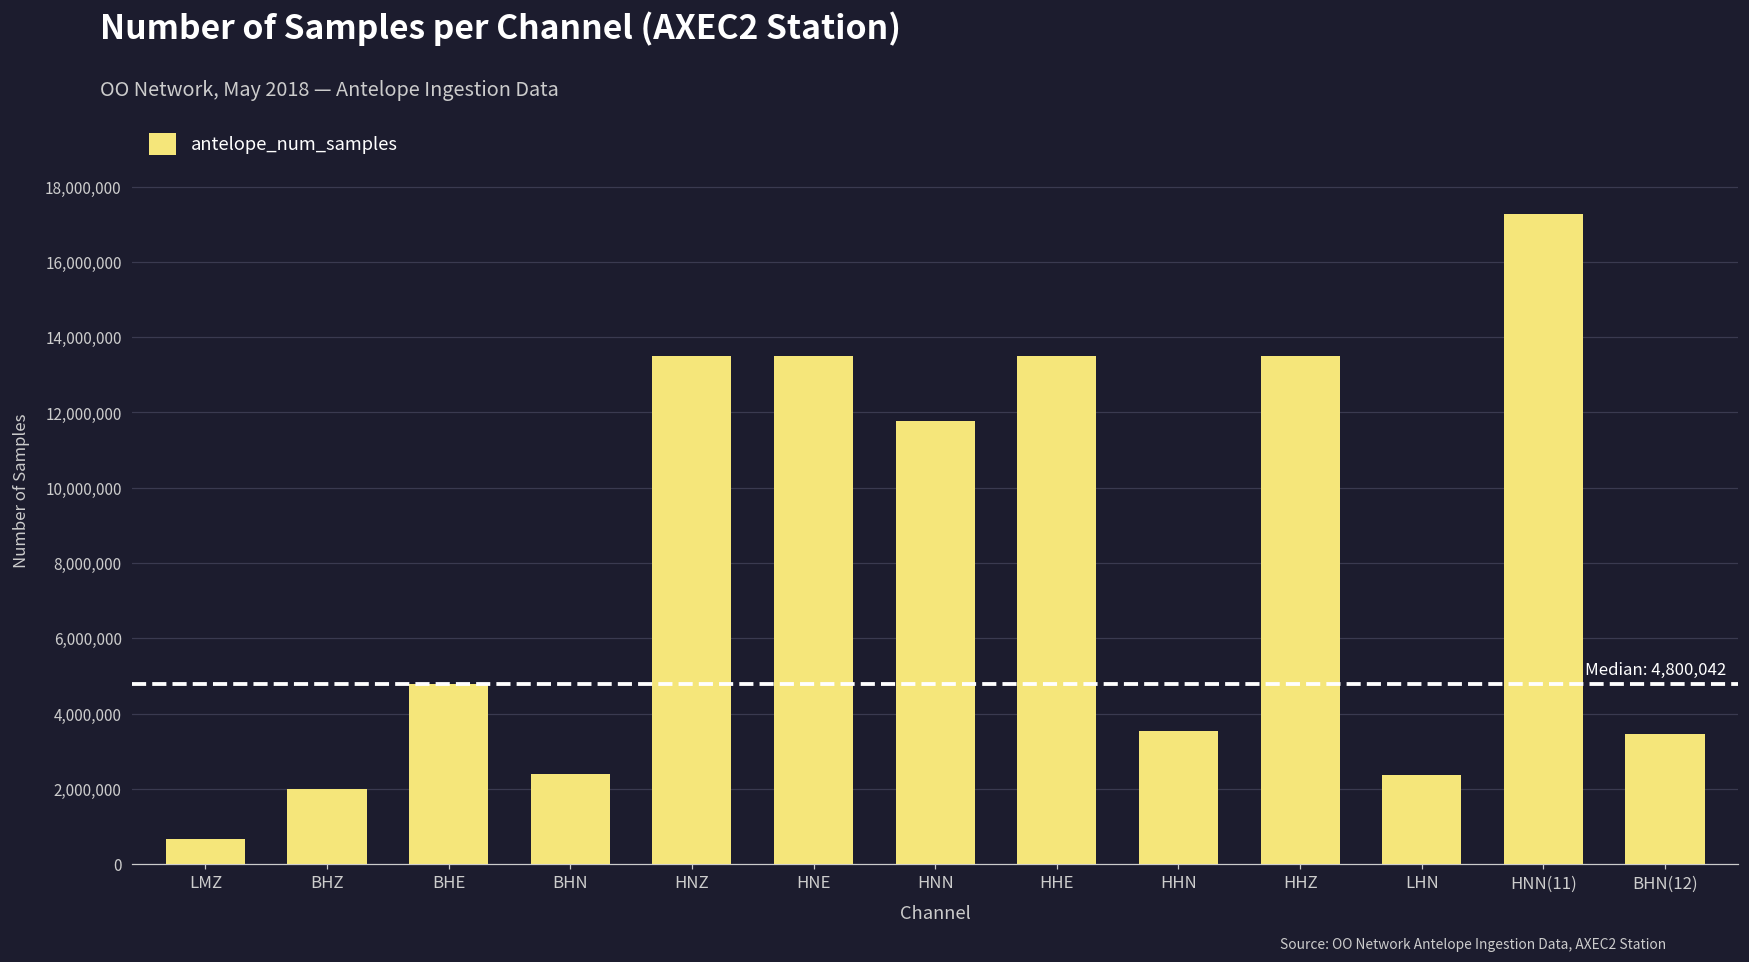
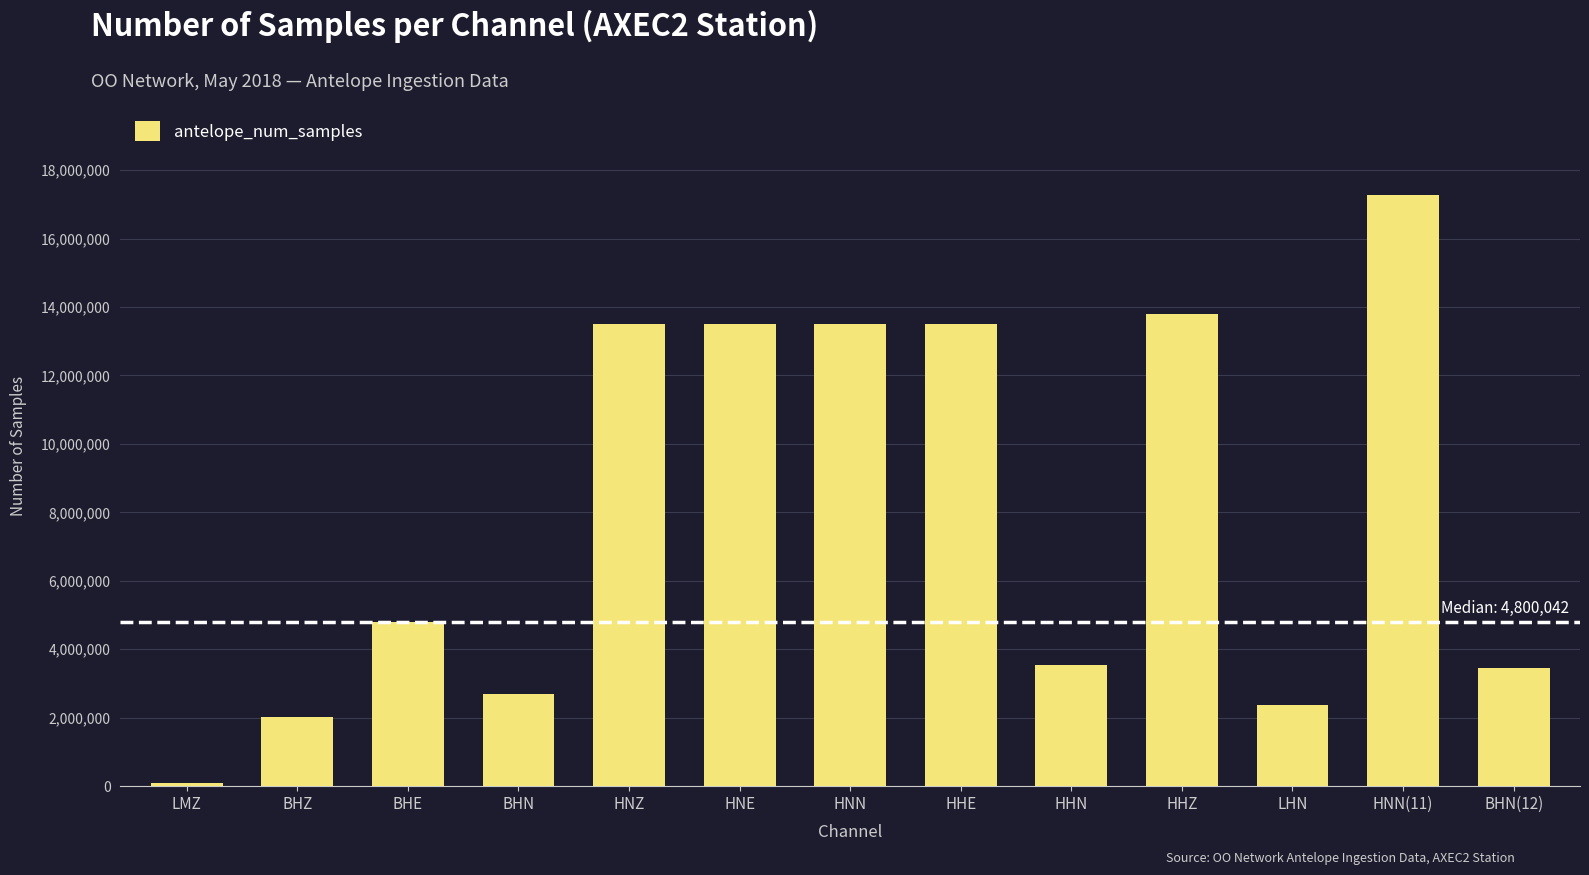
LMZ: 700,000 -> 100,000
BHN: 2,400,000 -> 2,700,000
HNN: 11,800,000 -> 13,500,000
HHZ: 13,500,000 -> 13,800,000
